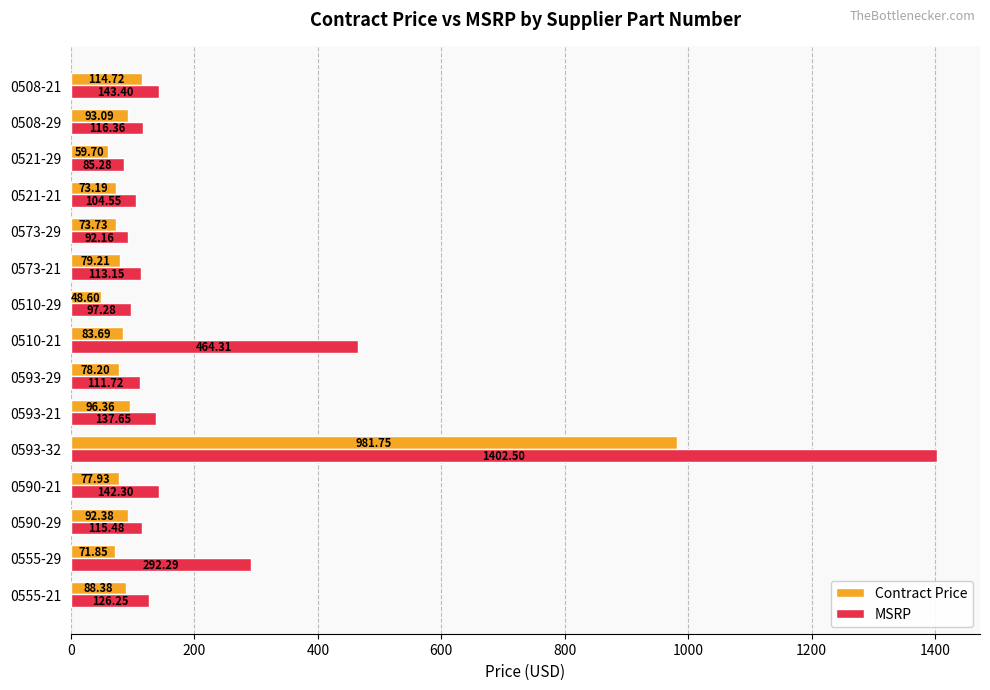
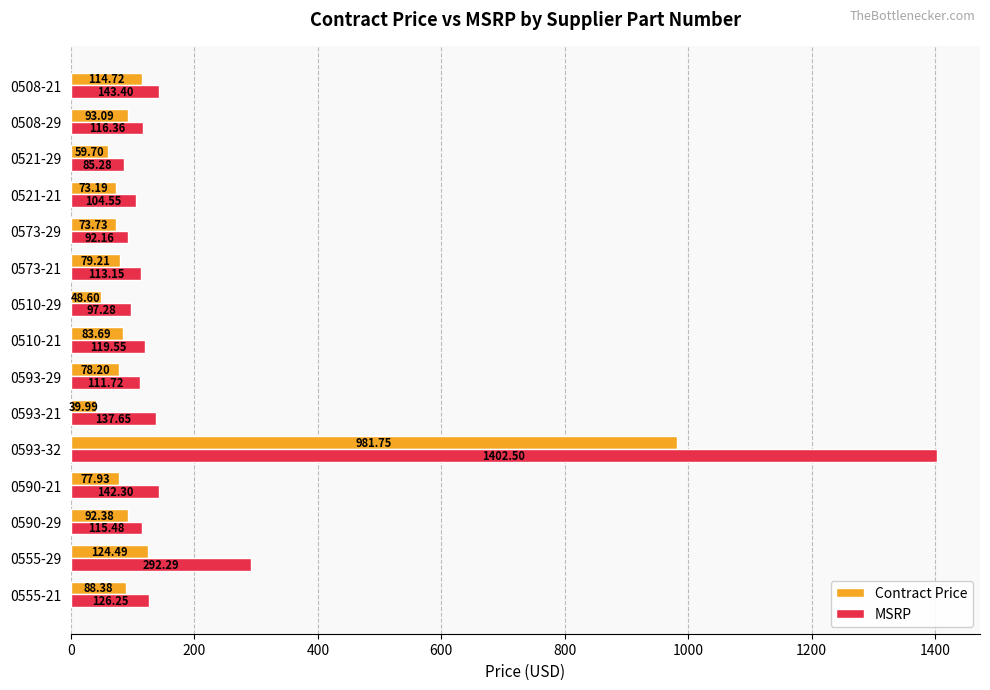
MSRP, 0510-21: 464.31 -> 119.55
Contract Price, 0593-21: 96.36 -> 39.99
Contract Price, 0555-29: 71.85 -> 124.49
